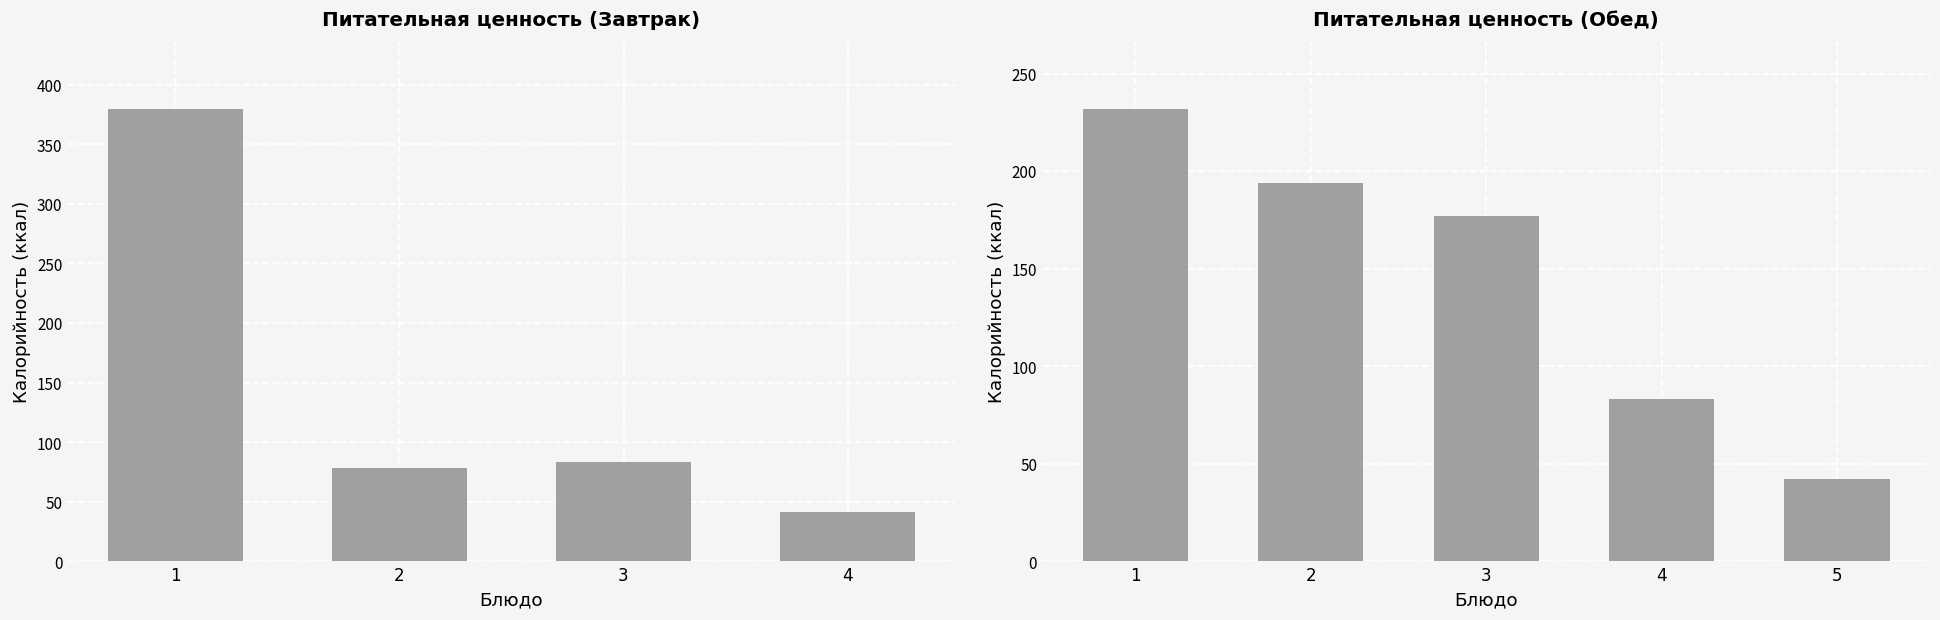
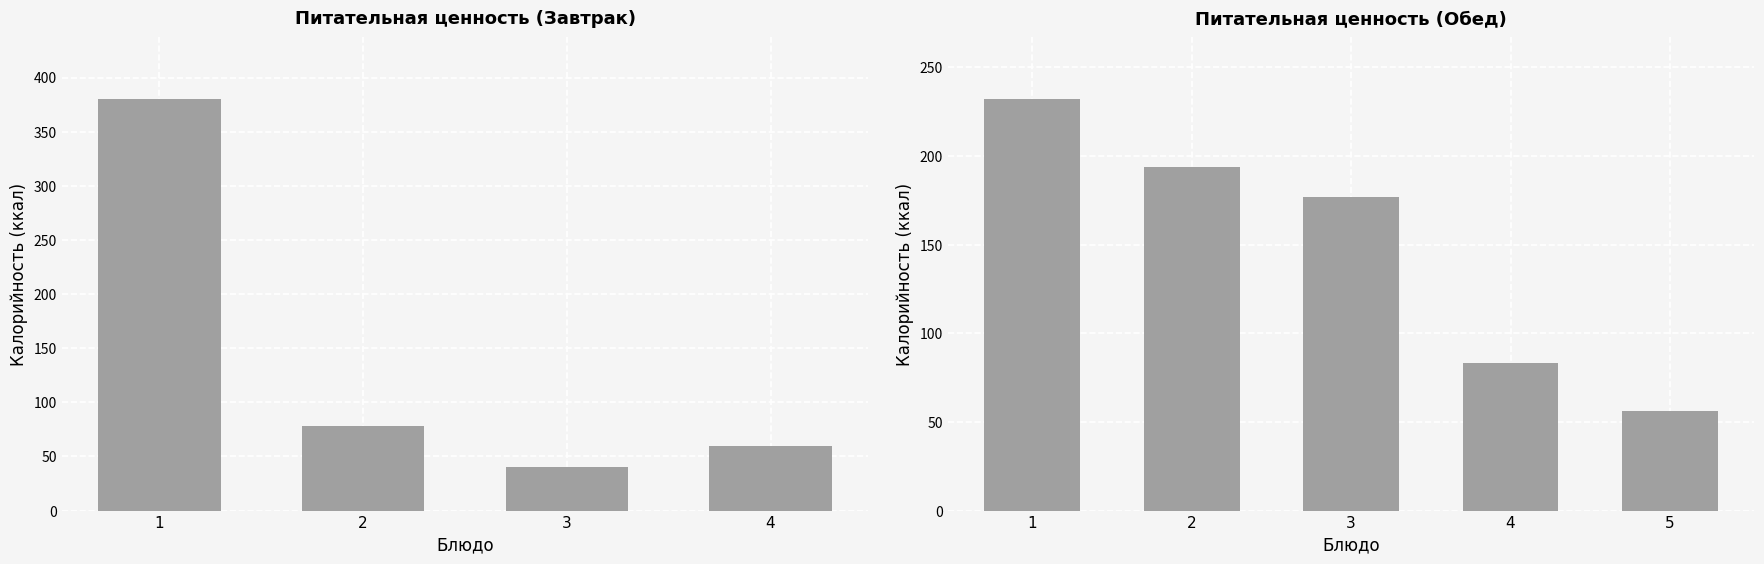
Питательная ценность (Завтрак), 3: 83 -> 40
Питательная ценность (Завтрак), 4: 41 -> 60
Питательная ценность (Обед), 5: 42 -> 56
